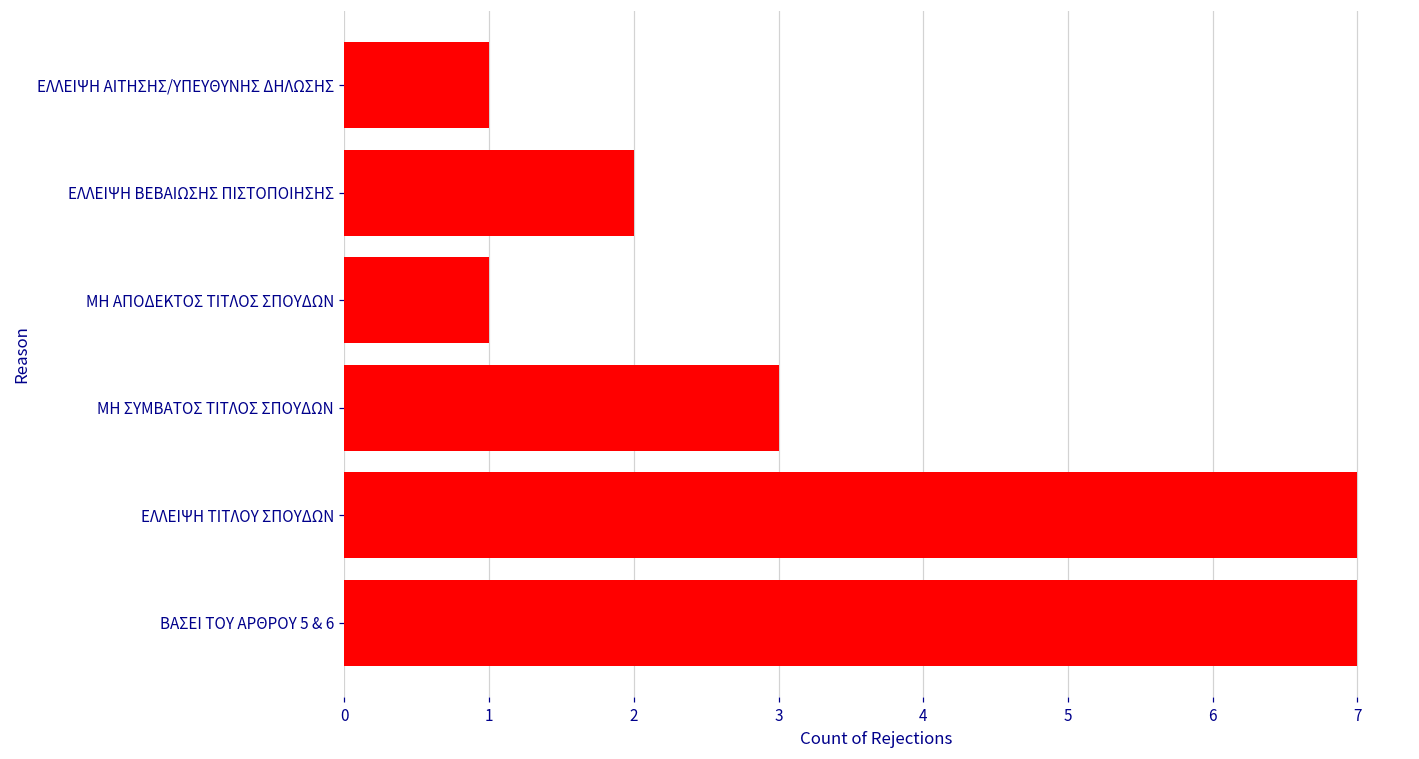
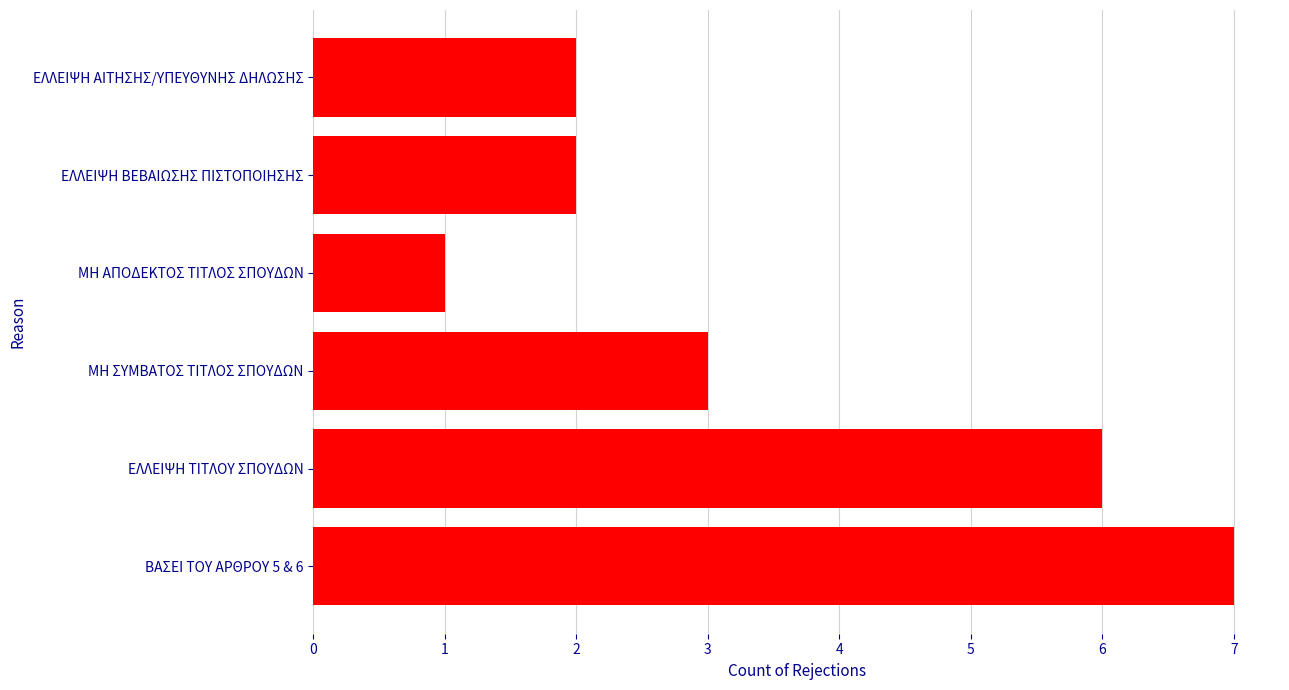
ΕΛΛΕΙΨΗ ΑΙΤΗΣΗΣ/ΥΠΕΥΘΥΝΗΣ ΔΗΛΩΣΗΣ: 1 -> 2
ΕΛΛΕΙΨΗ ΤΙΤΛΟΥ ΣΠΟΥΔΩΝ: 7 -> 6
